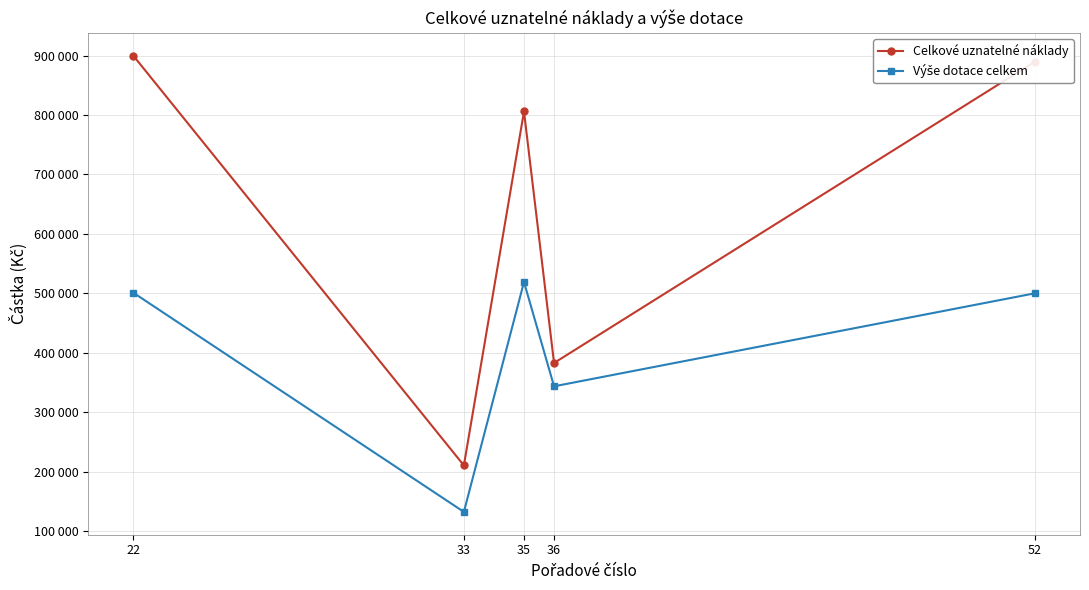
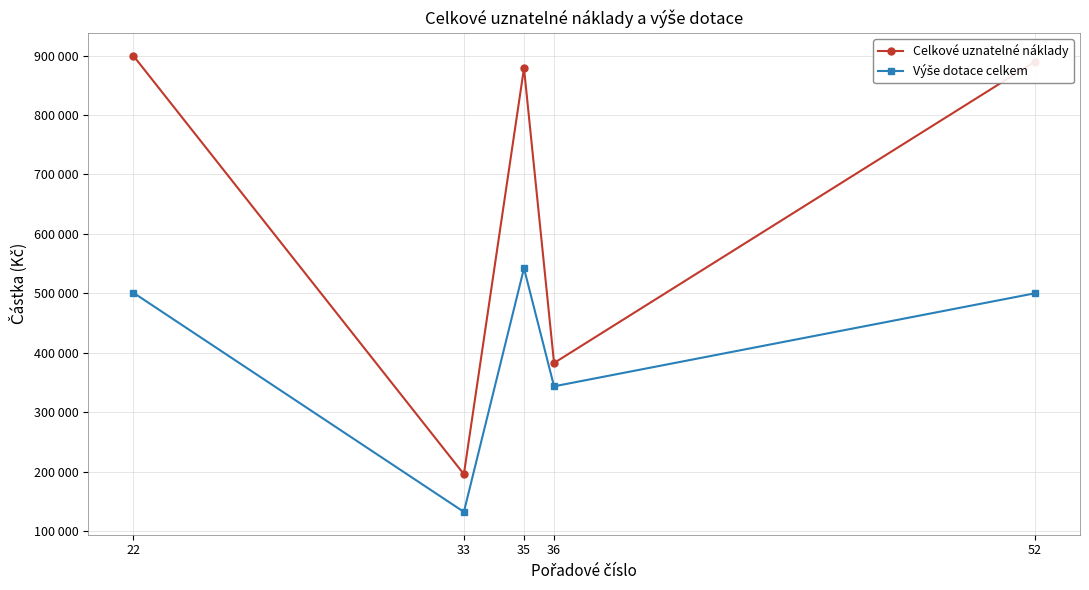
Celkové uznatelné náklady, 33: 210000 -> 200000
Celkové uznatelné náklady, 35: 810000 -> 880000
Výše dotace celkem, 35: 520000 -> 540000
